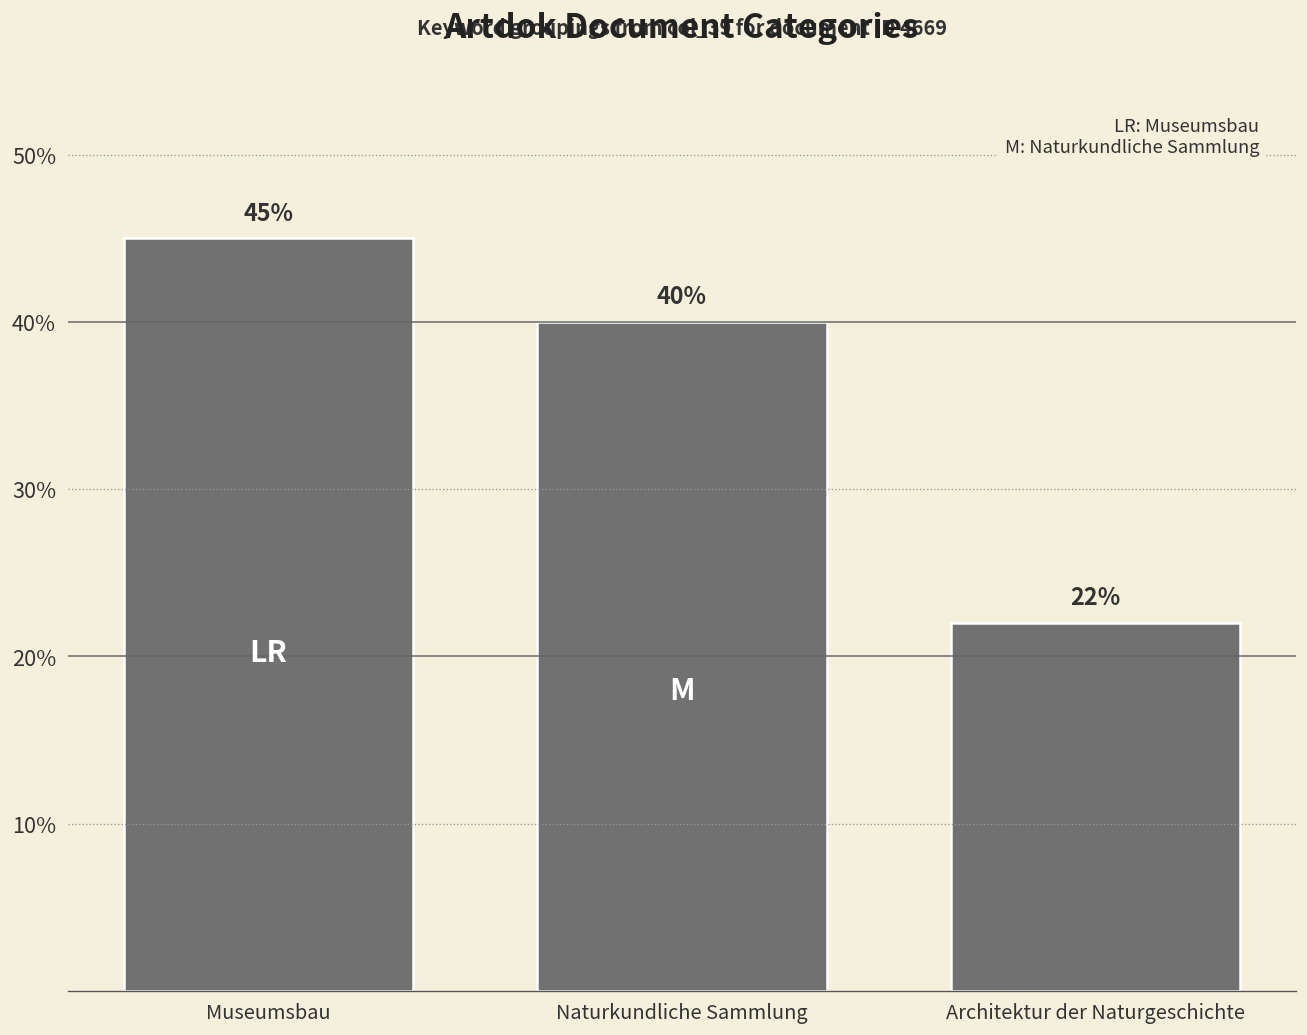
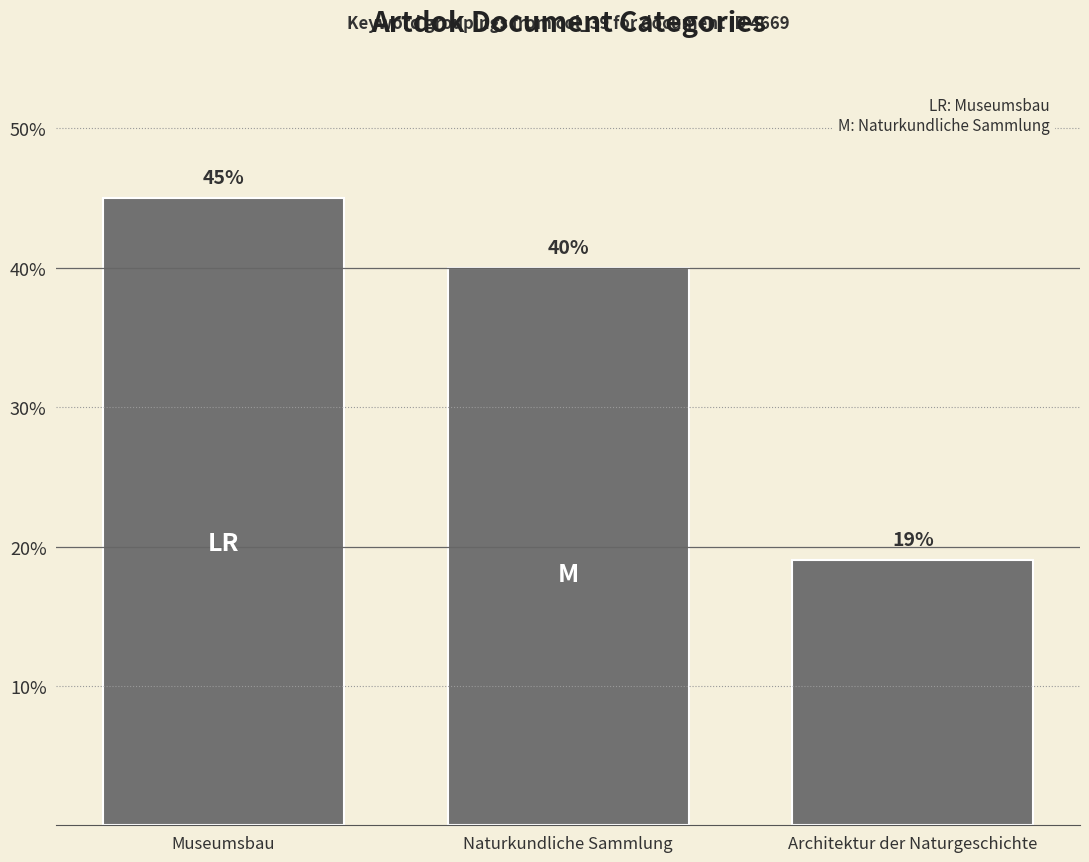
Architektur der Naturgeschichte: 22% -> 19%
